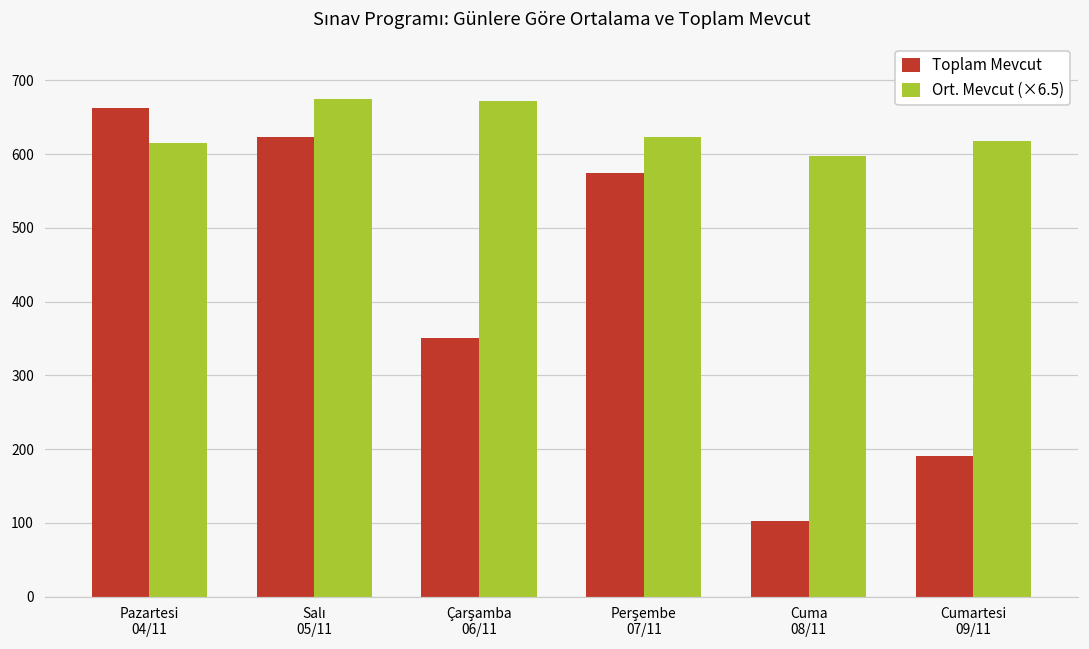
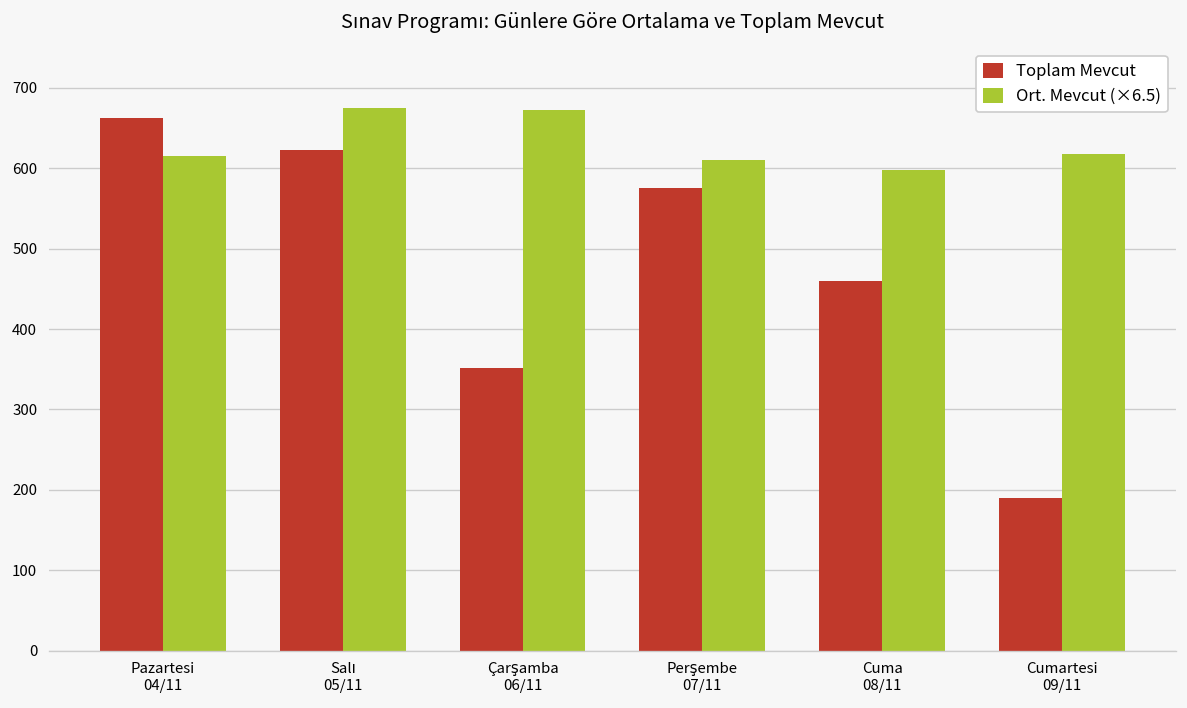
Ort. Mevcut (×6.5), Perşembe 07/11: 620 -> 610
Toplam Mevcut, Cuma 08/11: 100 -> 460
